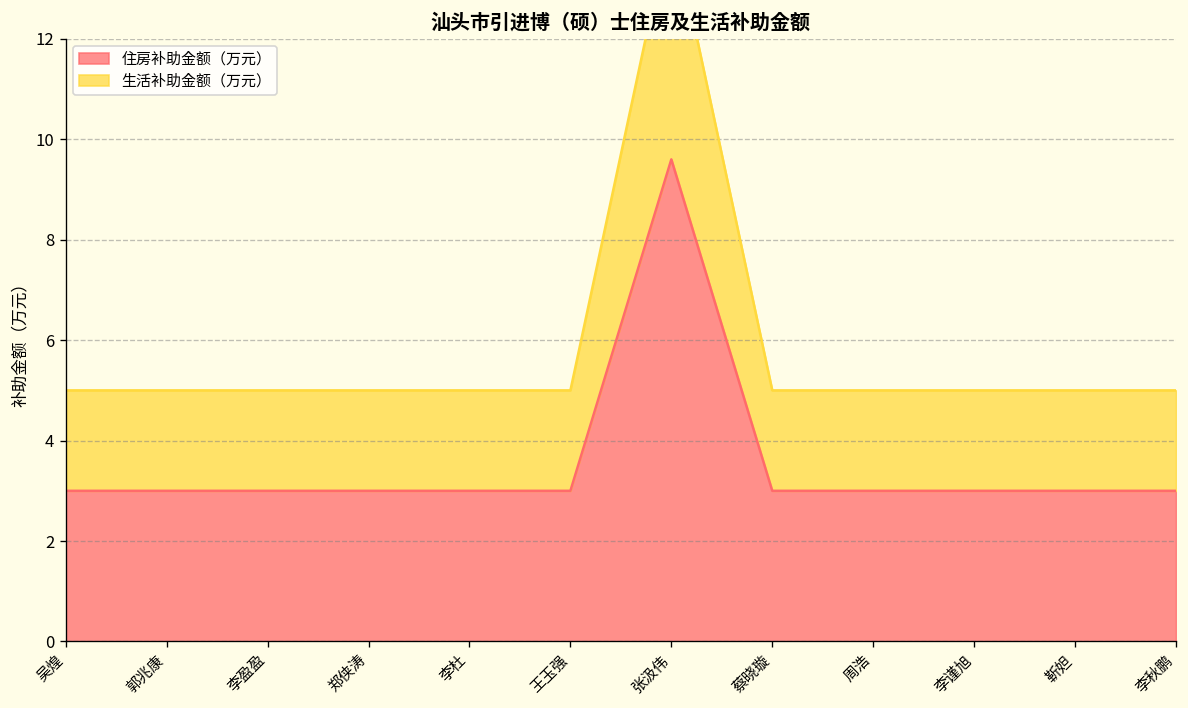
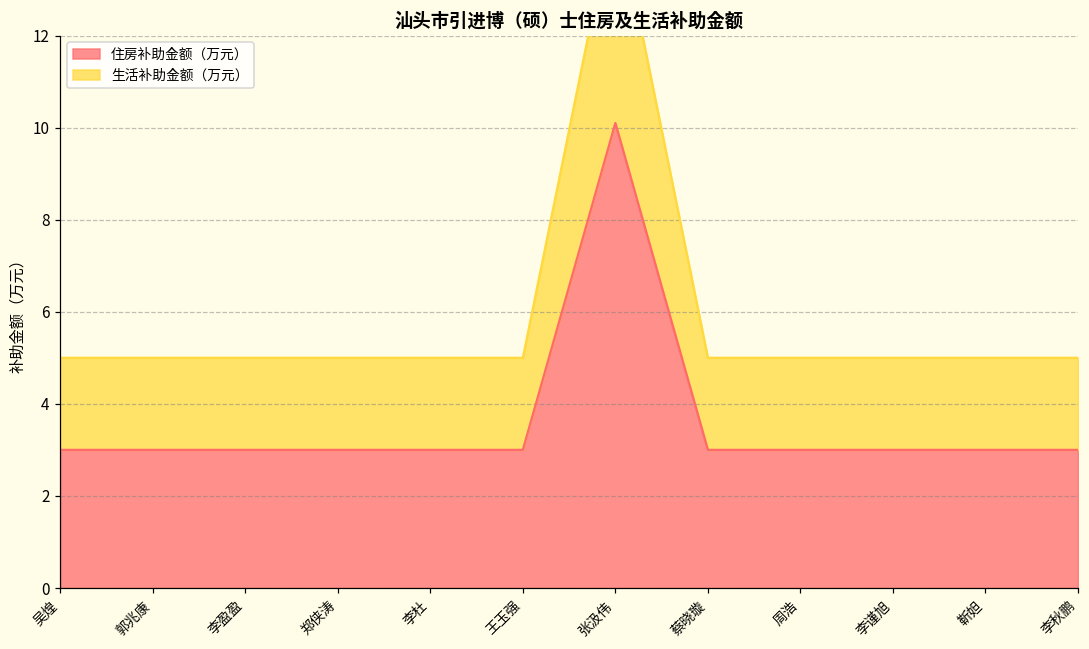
住房补助金额（万元）, 张汲伟: 9.6 -> 10.1
